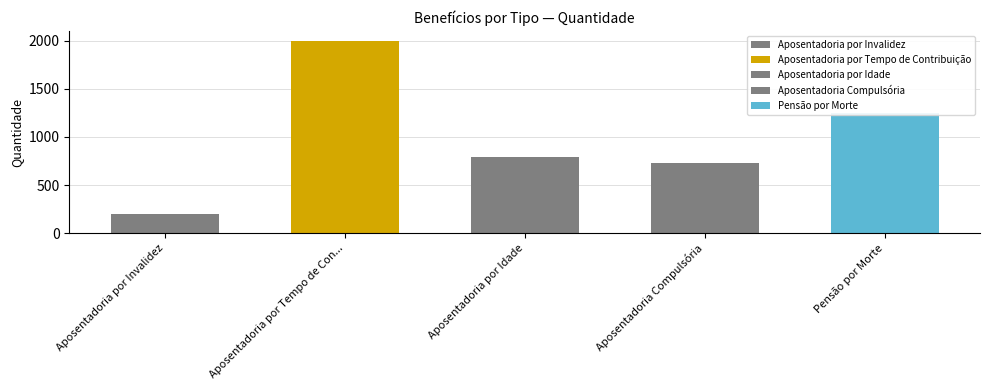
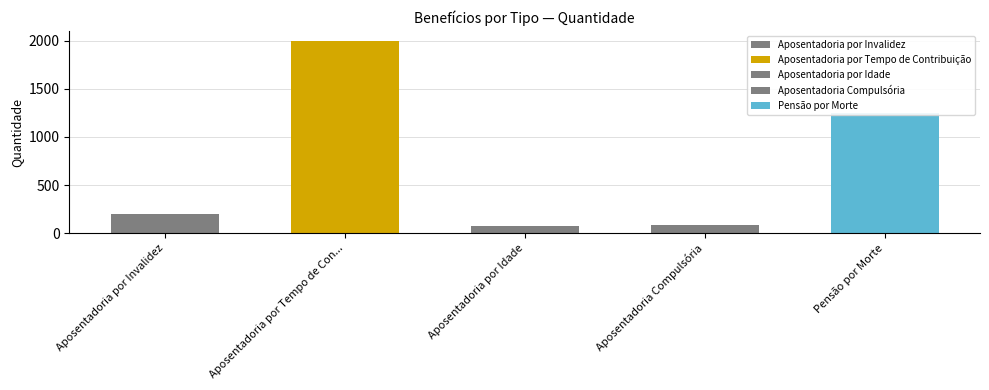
Aposentadoria por Idade: 800 -> 100
Aposentadoria Compulsória: 700 -> 100
